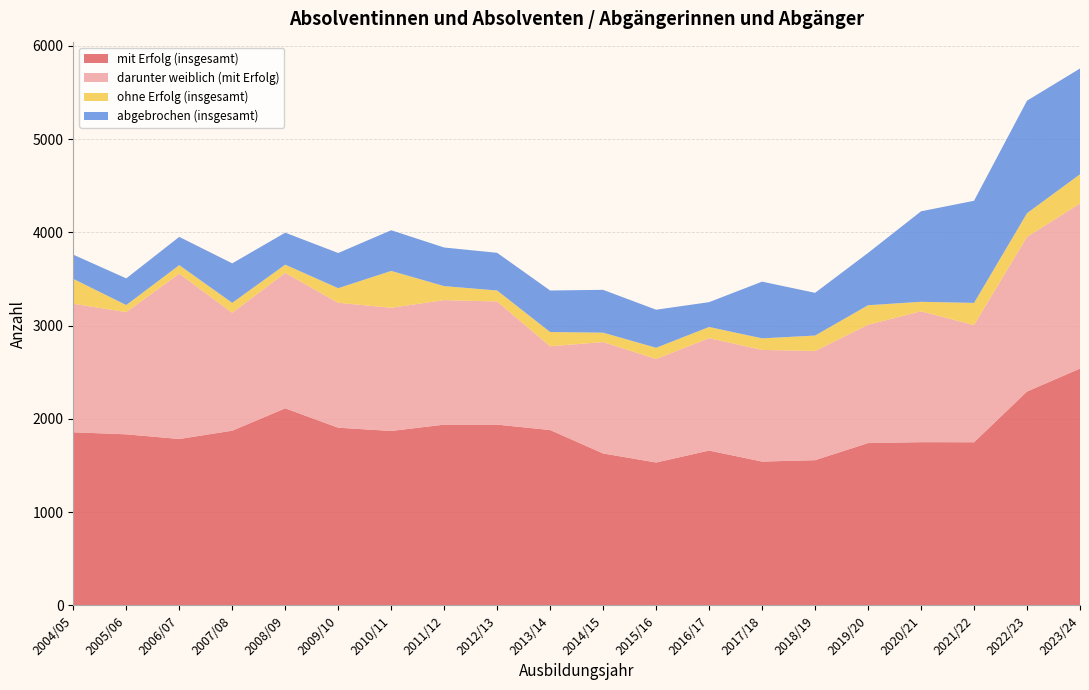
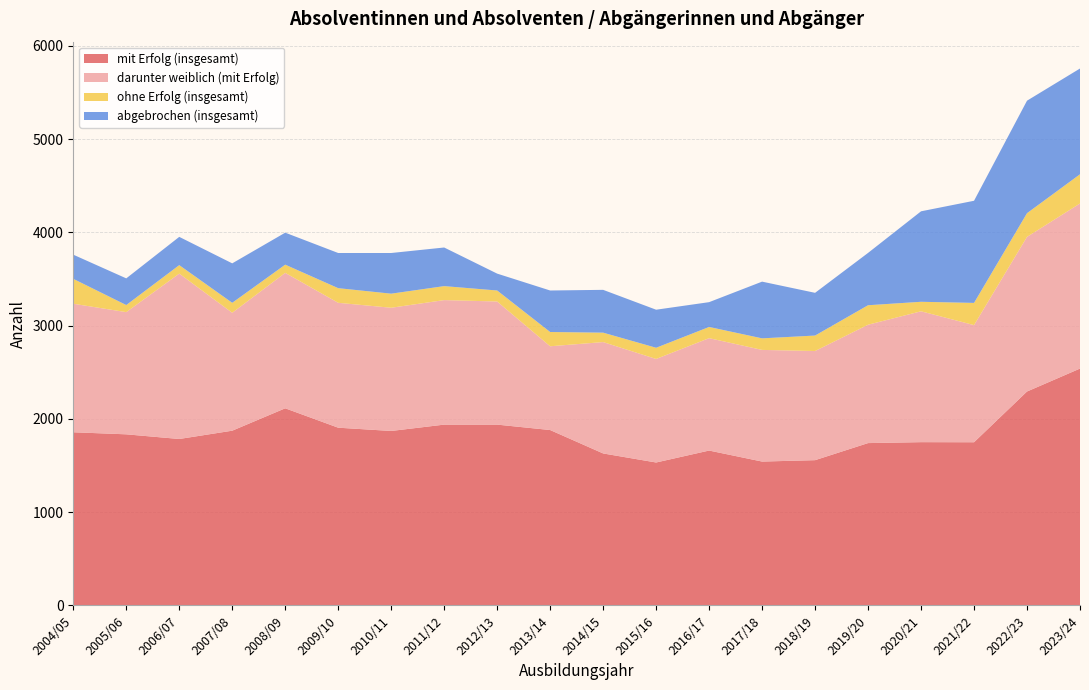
ohne Erfolg (insgesamt), 2010/11: 400 -> 200
abgebrochen (insgesamt), 2012/13: 400 -> 200
